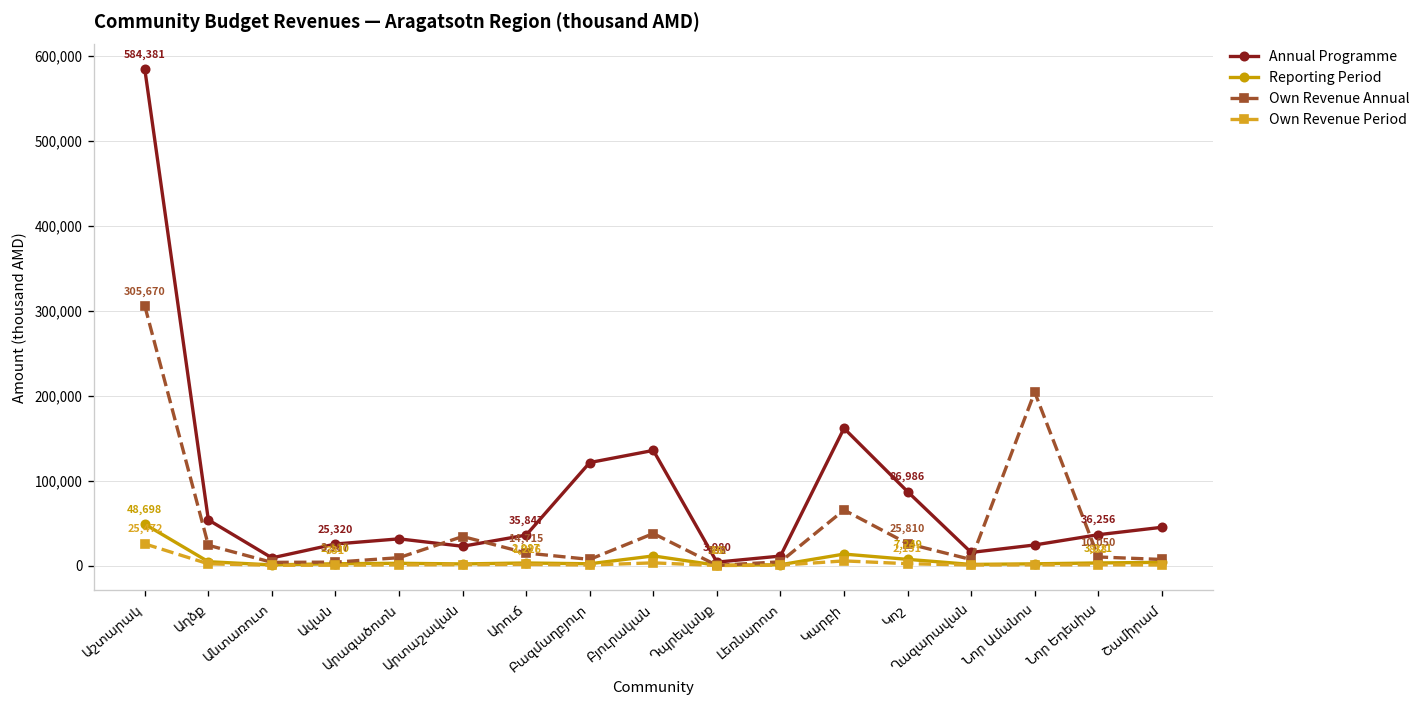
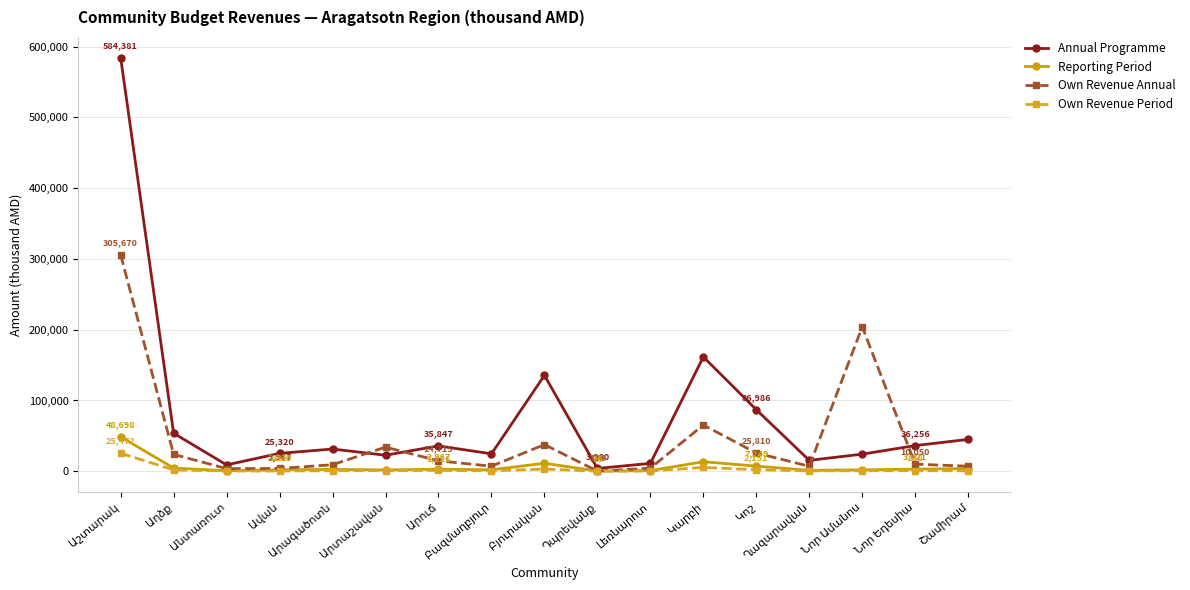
Annual Programme, Բազմաղբյուր: 120,000 -> 20,000
